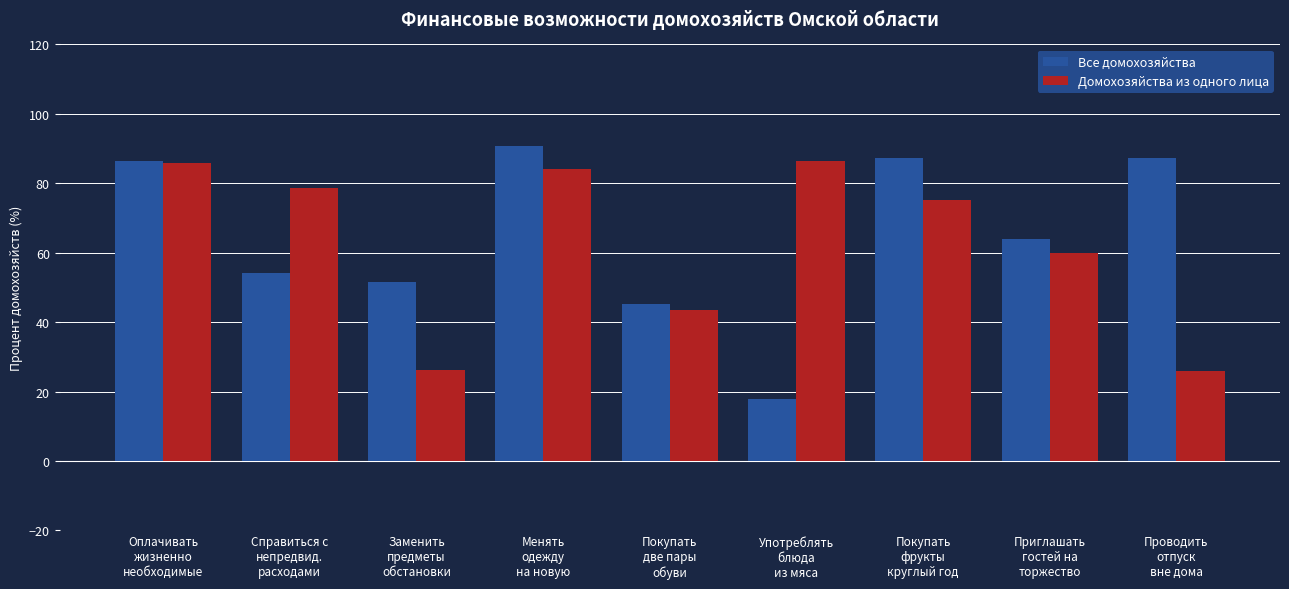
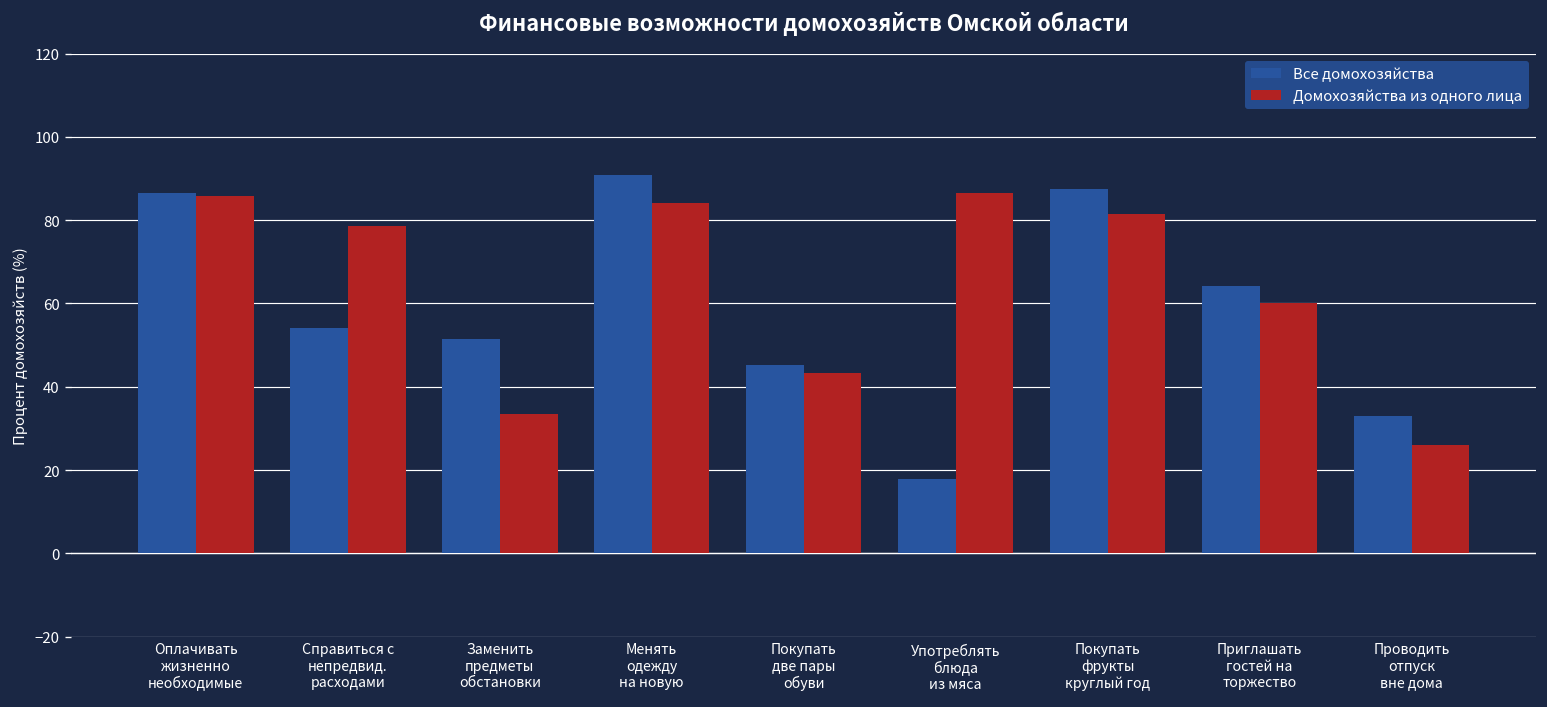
Домохозяйства из одного лица, Заменить предметы обстановки: 26 -> 33
Домохозяйства из одного лица, Покупать фрукты круглый год: 75 -> 81
Все домохозяйства, Проводить отпуск вне дома: 87 -> 33
